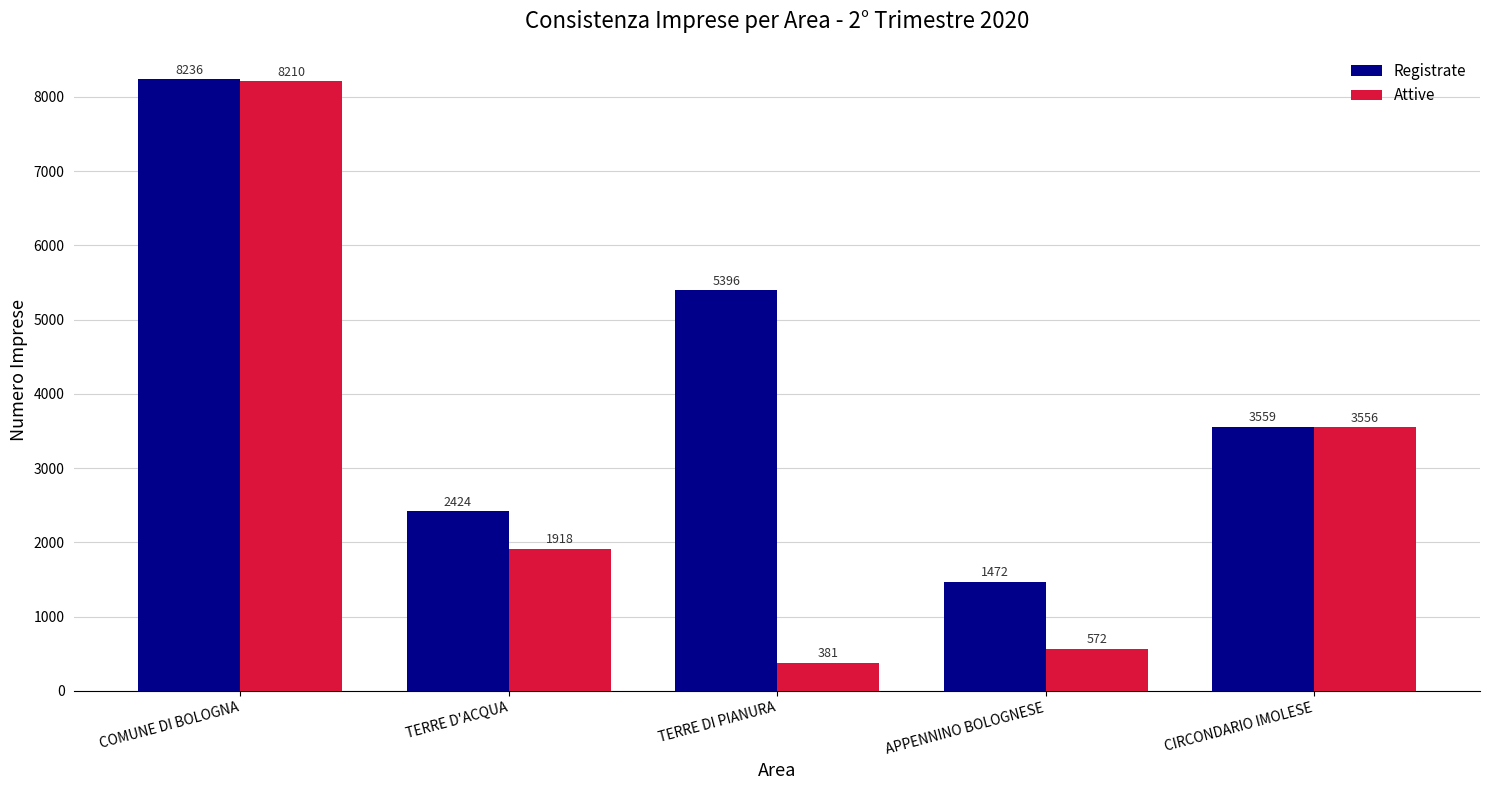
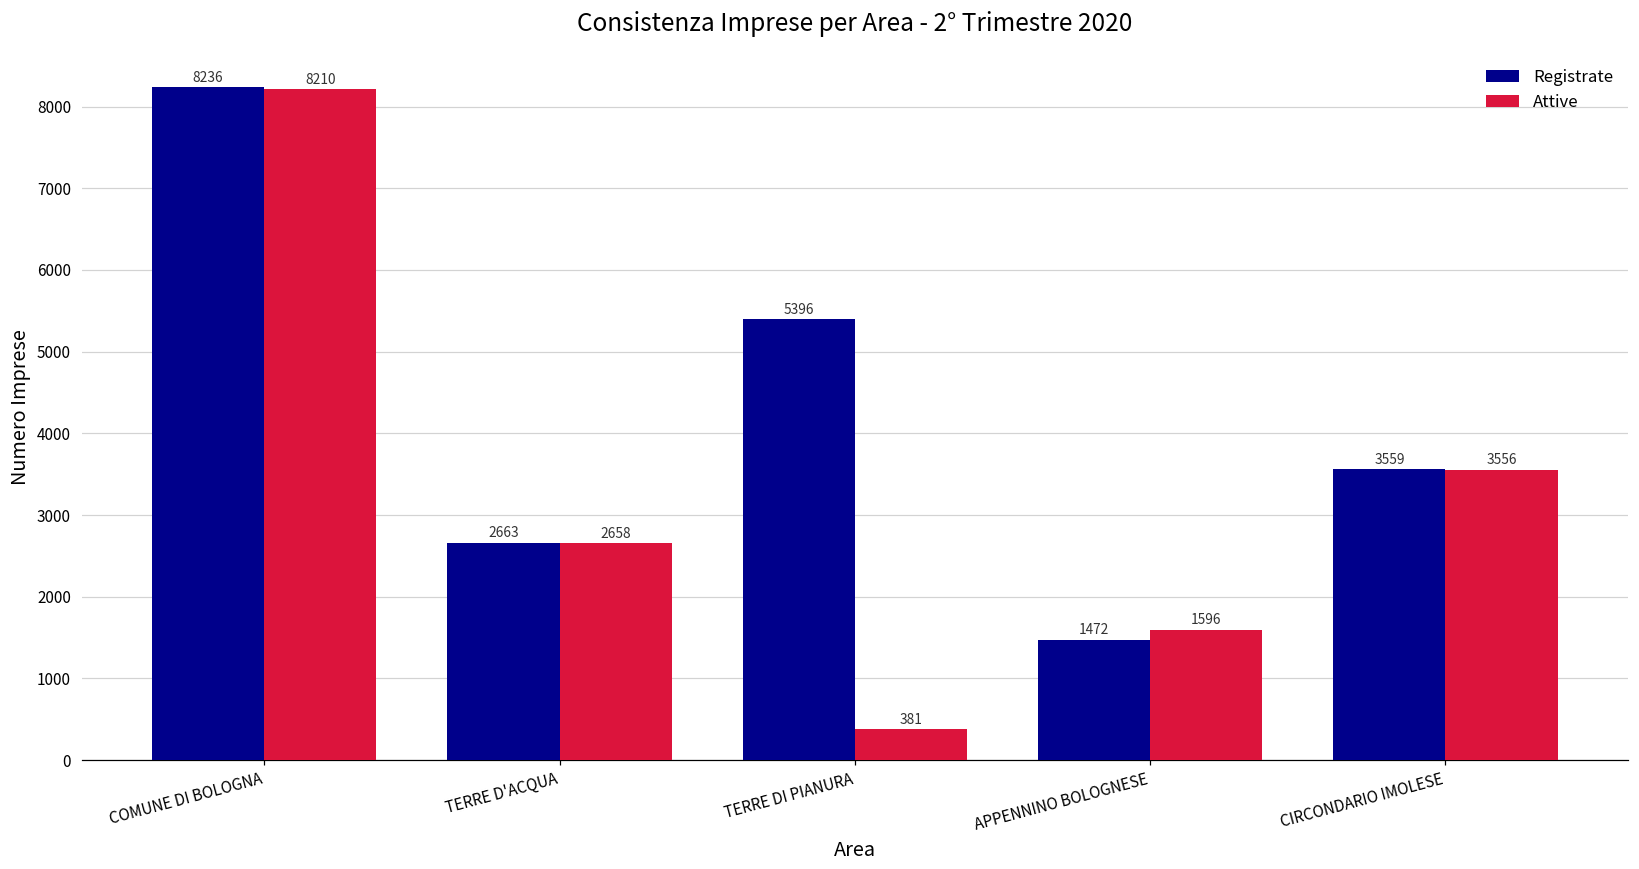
Registrate, TERRE D'ACQUA: 2424 -> 2663
Attive, TERRE D'ACQUA: 1918 -> 2658
Attive, APPENNINO BOLOGNESE: 572 -> 1596
